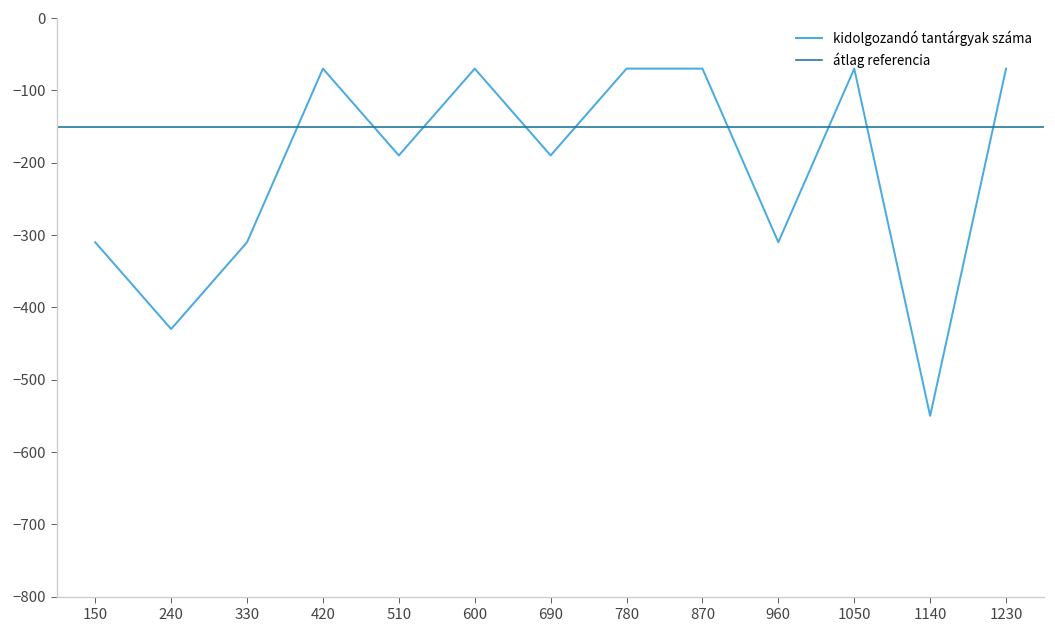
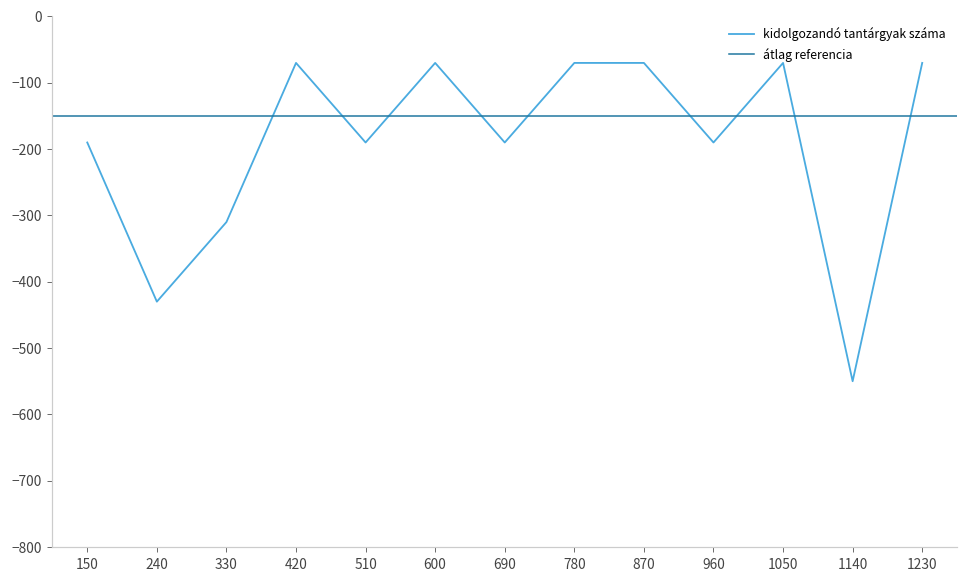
150: -310 -> -190
960: -310 -> -190
